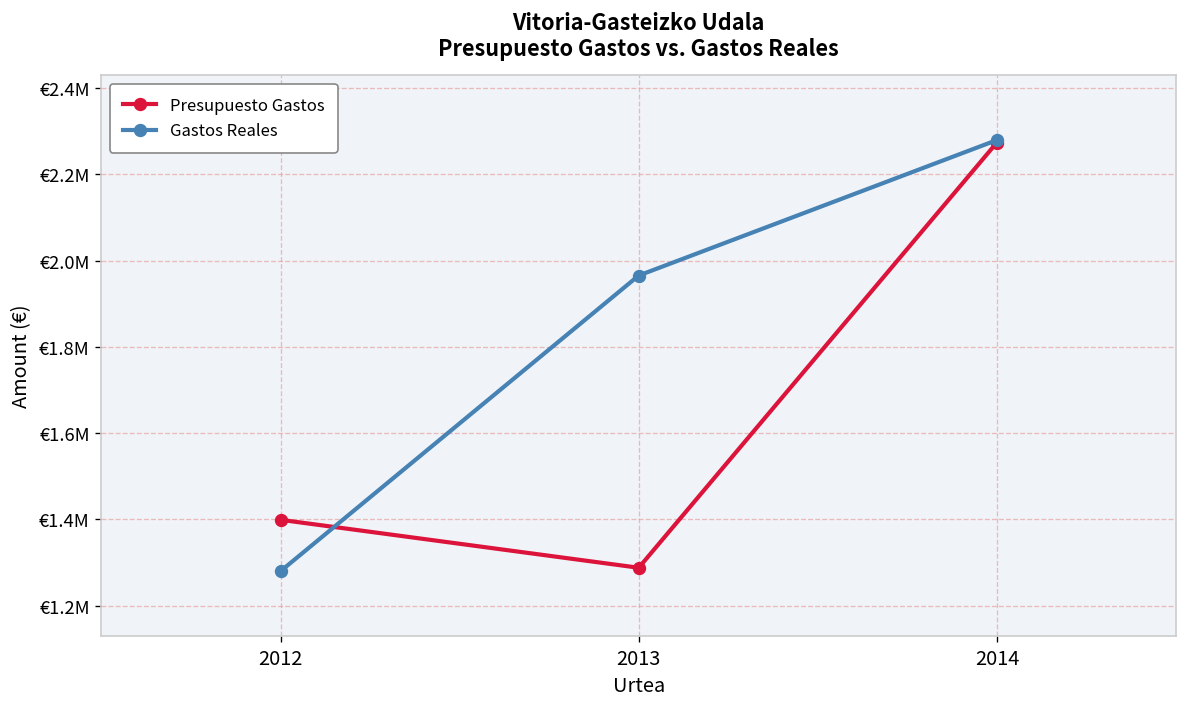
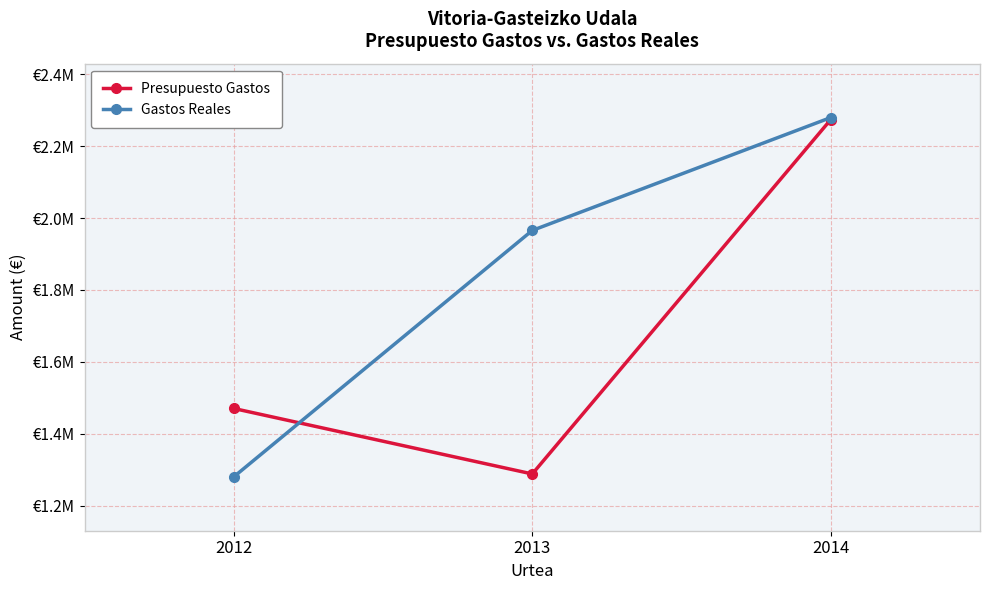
Presupuesto Gastos, 2012: €1400000 -> €1470000
